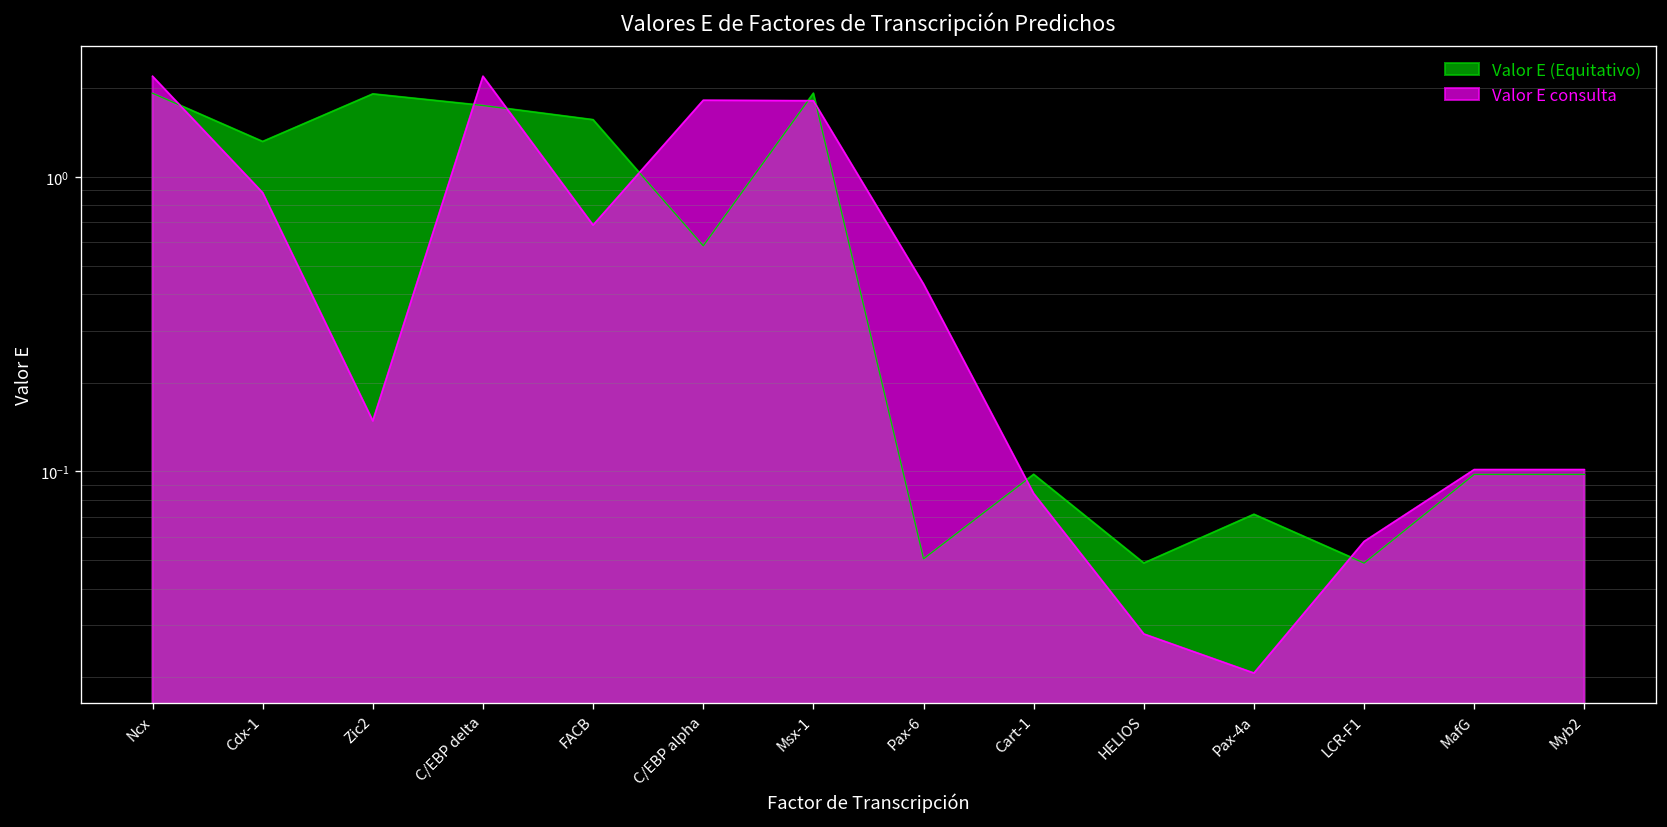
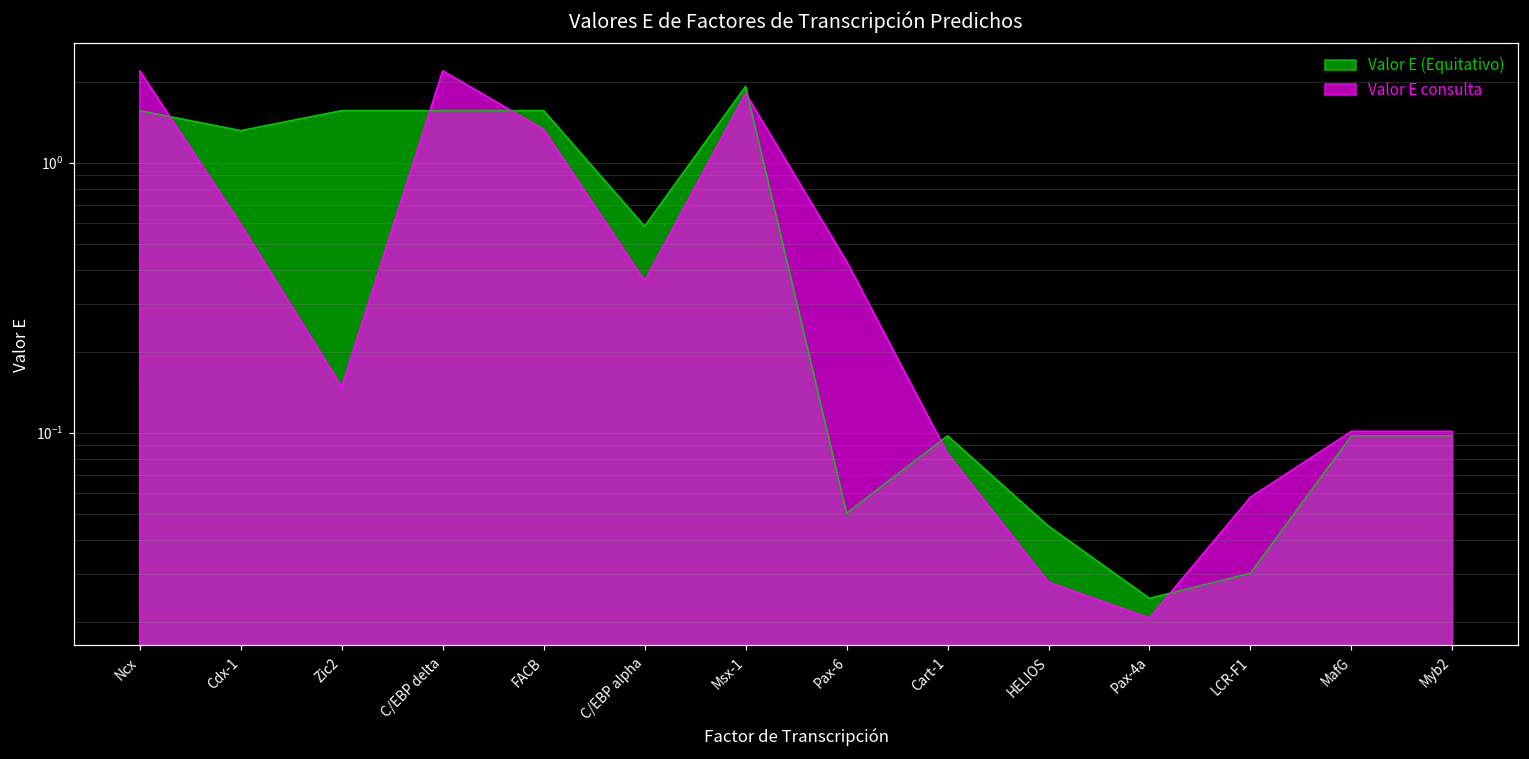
Valor E (Equitativo), Ncx: 1.9 -> 1.6
Valor E consulta, Cdx-1: 0.88 -> 0.59
Valor E (Equitativo), Zic2: 1.9 -> 1.6
Valor E (Equitativo), C/EBP delta: 1.7 -> 1.6
Valor E consulta, FACB: 0.69 -> 1.3
Valor E consulta, C/EBP alpha: 1.8 -> 0.37
Valor E (Equitativo), HELIOS: 0.049 -> 0.045
Valor E (Equitativo), Pax-4a: 0.071 -> 0.024
Valor E (Equitativo), LCR-F1: 0.049 -> 0.030
